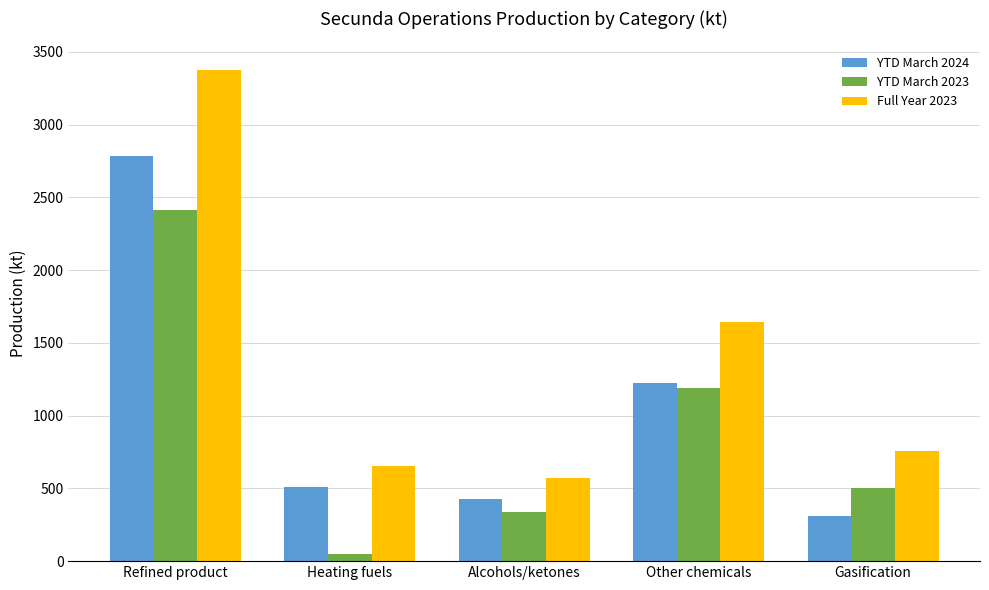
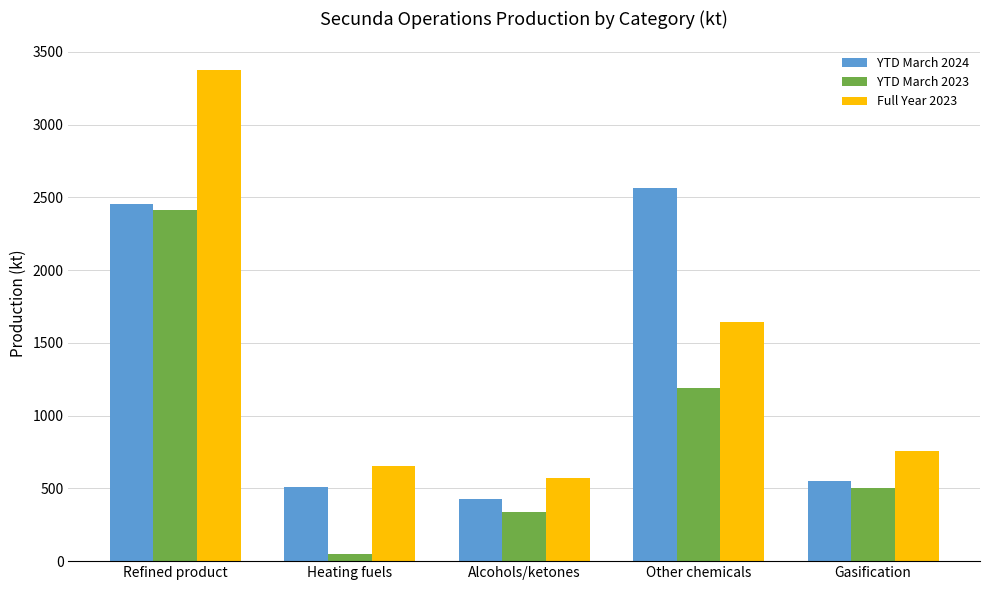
YTD March 2024, Refined product: 2780 -> 2460
YTD March 2024, Other chemicals: 1220 -> 2560
YTD March 2024, Gasification: 310 -> 550
